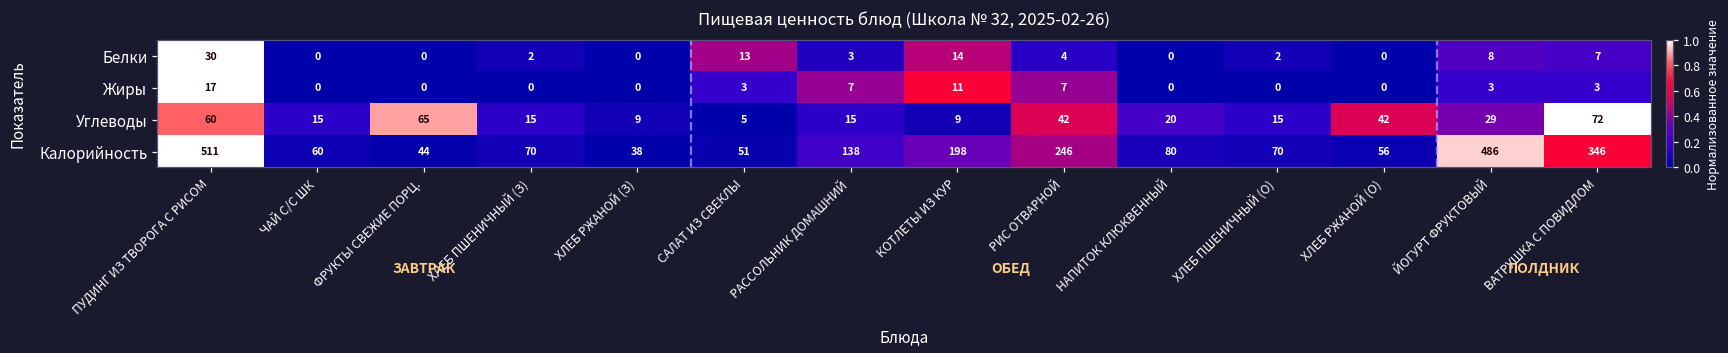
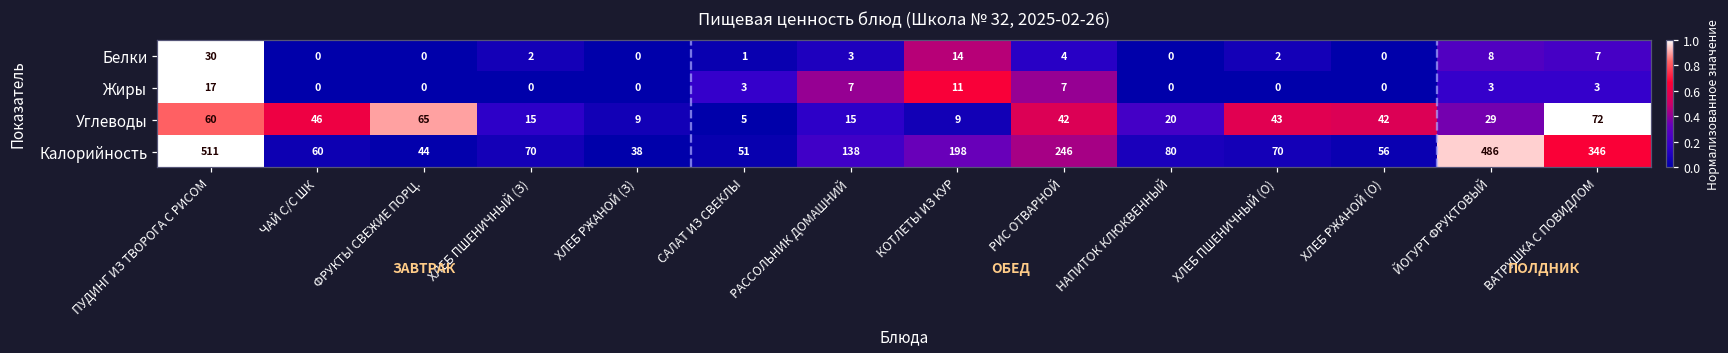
Белки, САЛАТ ИЗ СВЕКЛЫ: 13 -> 1
Углеводы, ЧАЙ С/С ШК: 15 -> 46
Углеводы, ХЛЕБ ПШЕНИЧНЫЙ (О): 15 -> 43
